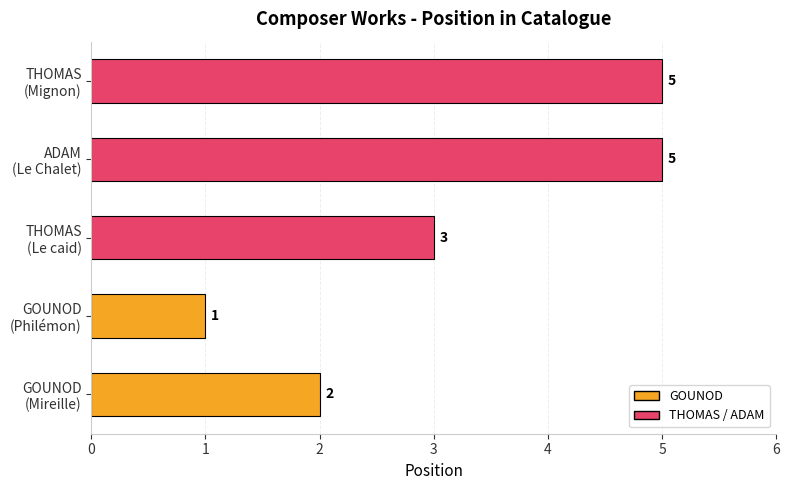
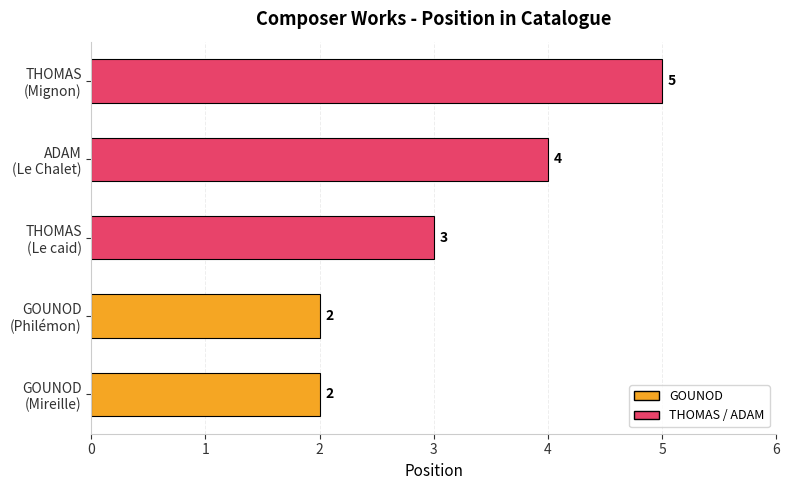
ADAM (Le Chalet): 5 -> 4
GOUNOD (Philémon): 1 -> 2
